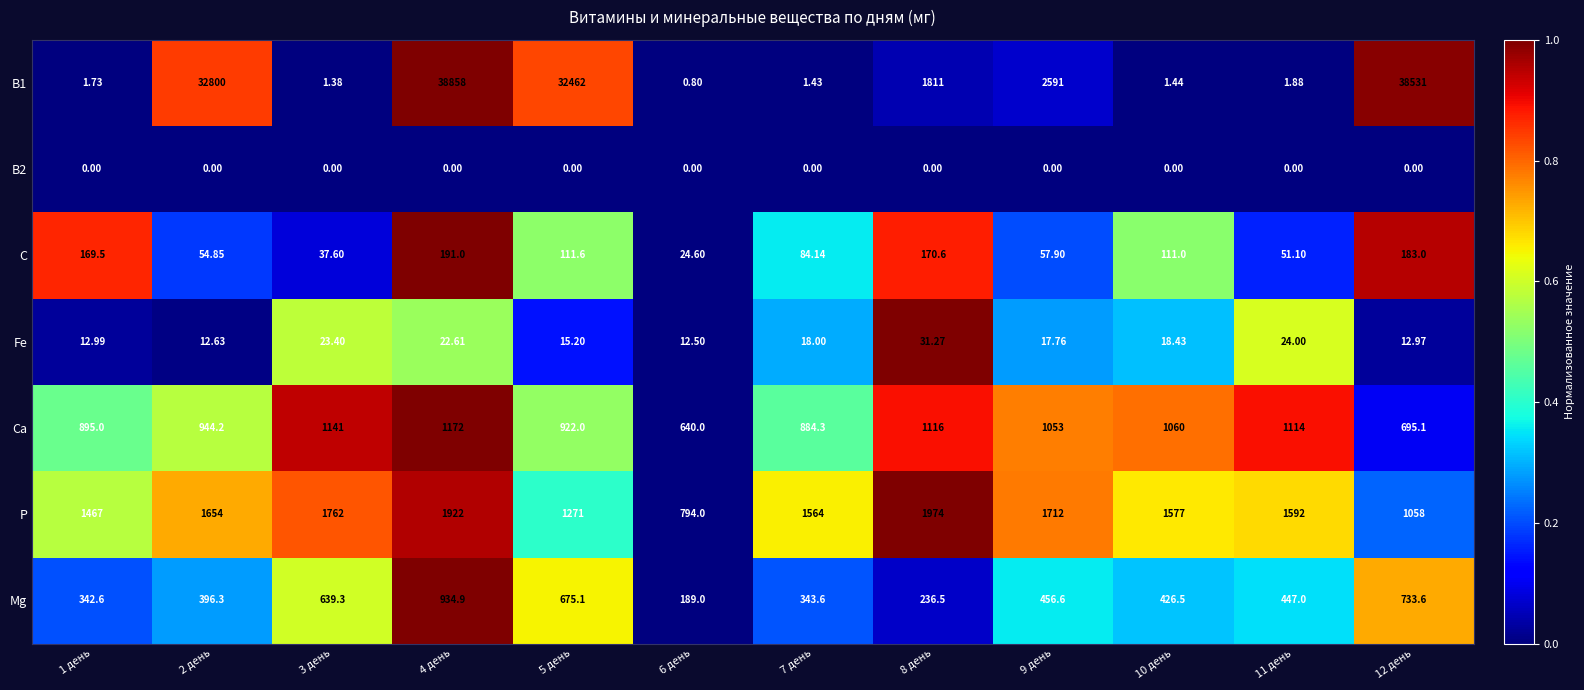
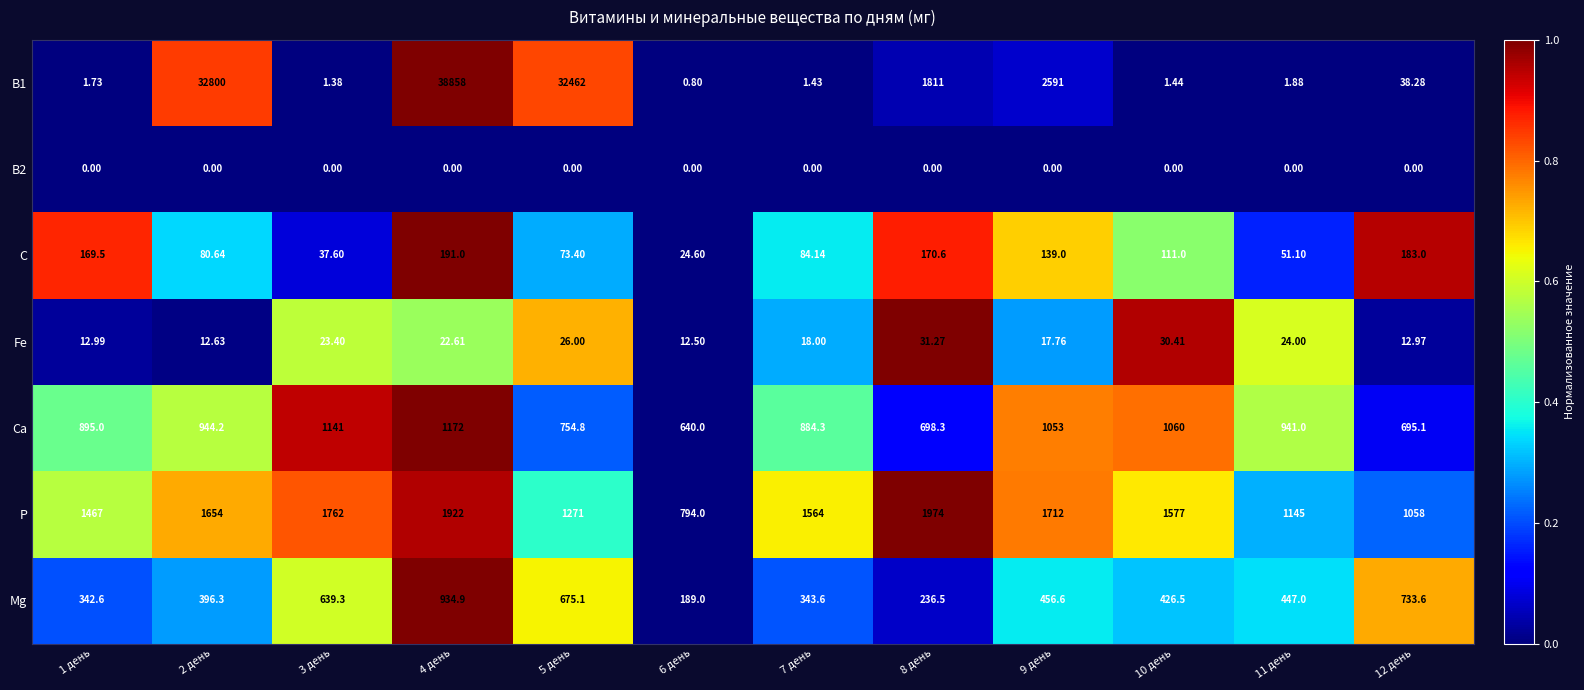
B1, 12 день: 38531 -> 38.28
C, 2 день: 54.85 -> 80.64
C, 5 день: 111.6 -> 73.40
C, 9 день: 57.90 -> 139.0
Fe, 5 день: 15.20 -> 26.00
Fe, 10 день: 18.43 -> 30.41
Ca, 5 день: 922.0 -> 754.8
Ca, 8 день: 1116 -> 698.3
Ca, 11 день: 1114 -> 941.0
P, 11 день: 1592 -> 1145
